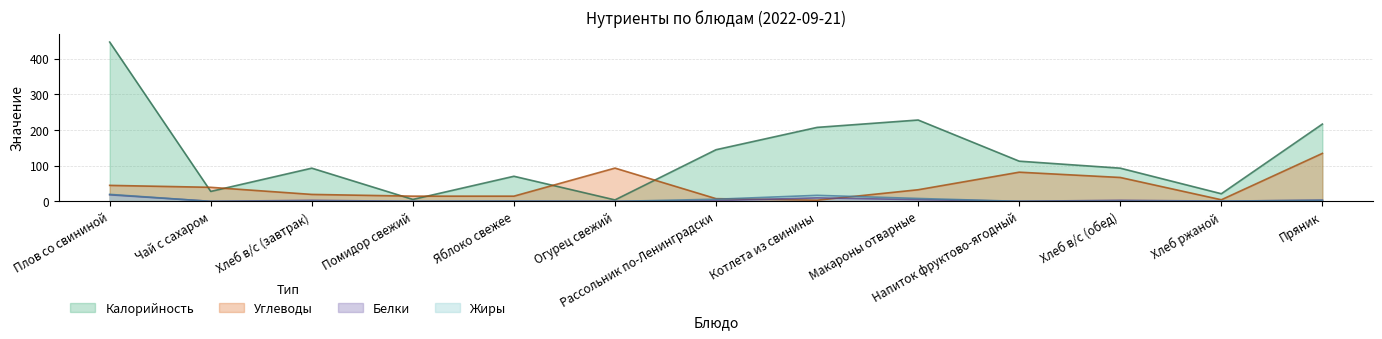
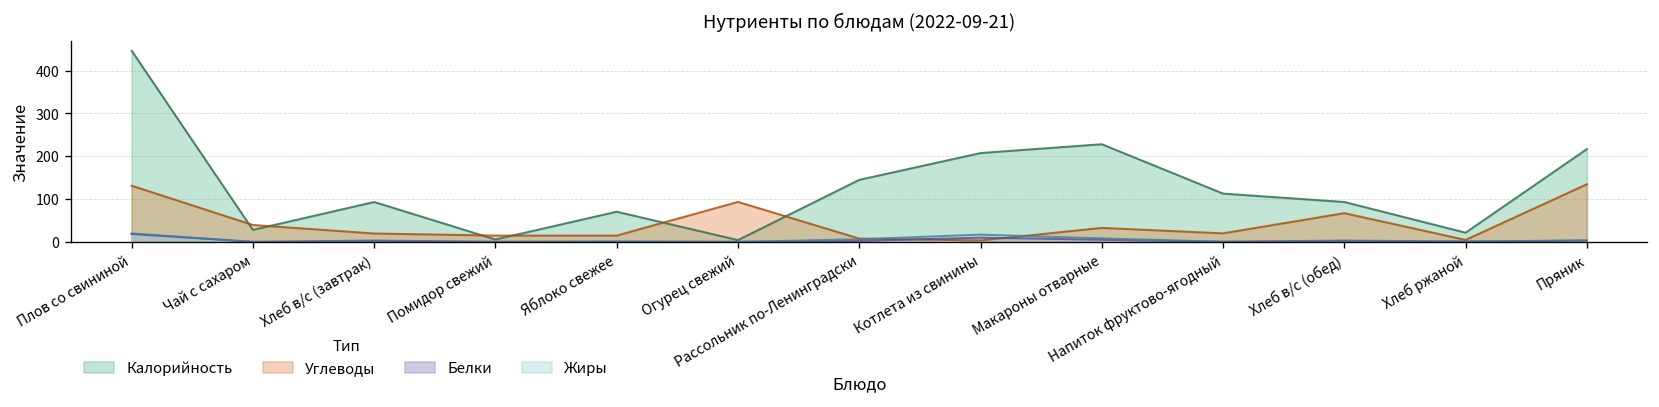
Углеводы, Плов со свининой: 40 -> 130
Углеводы, Напиток фруктово-ягодный: 80 -> 20
